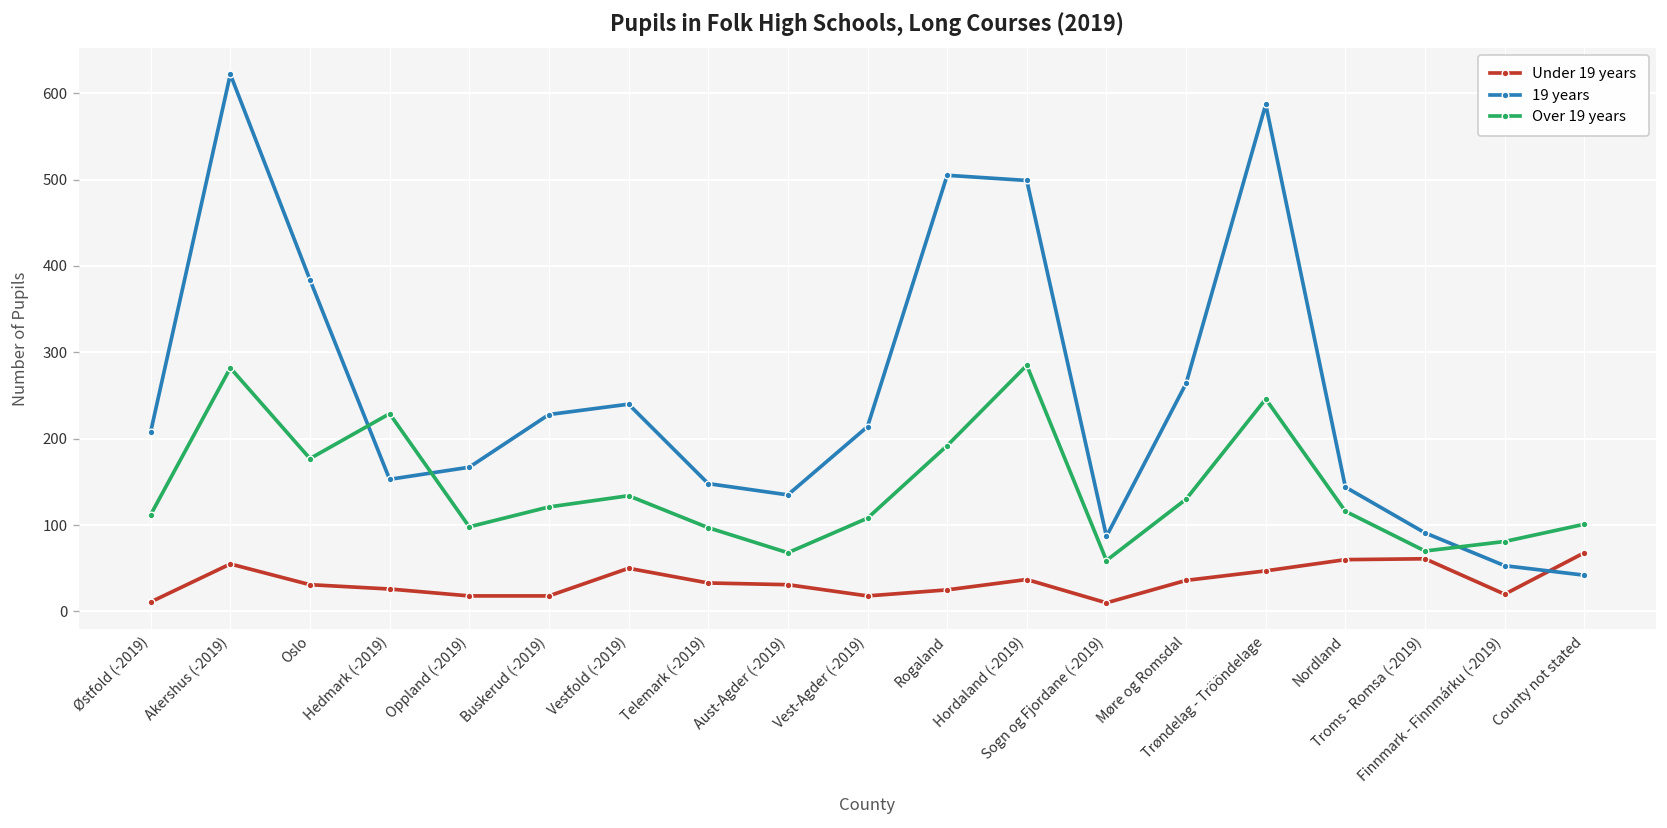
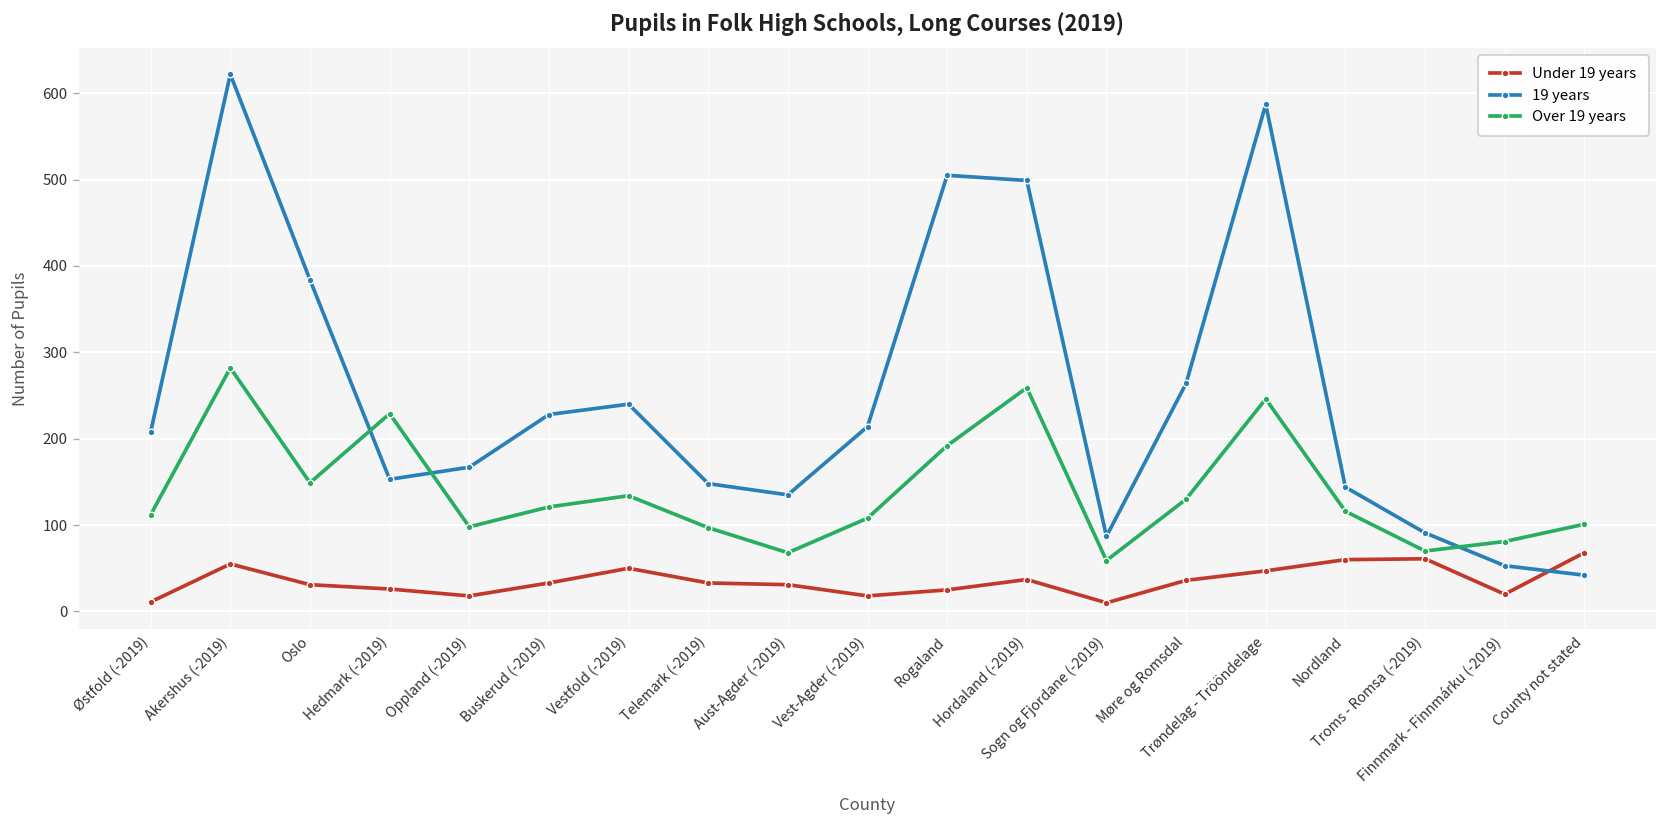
Over 19 years, Oslo: 180 -> 150
Under 19 years, Buskerud (-2019): 20 -> 30
Over 19 years, Hordaland (-2019): 290 -> 260
